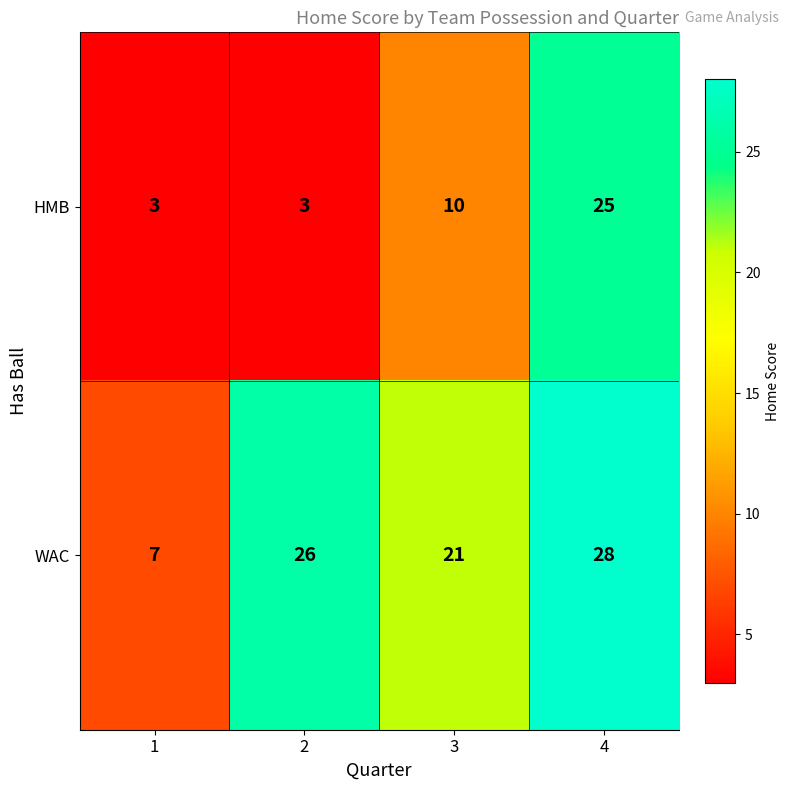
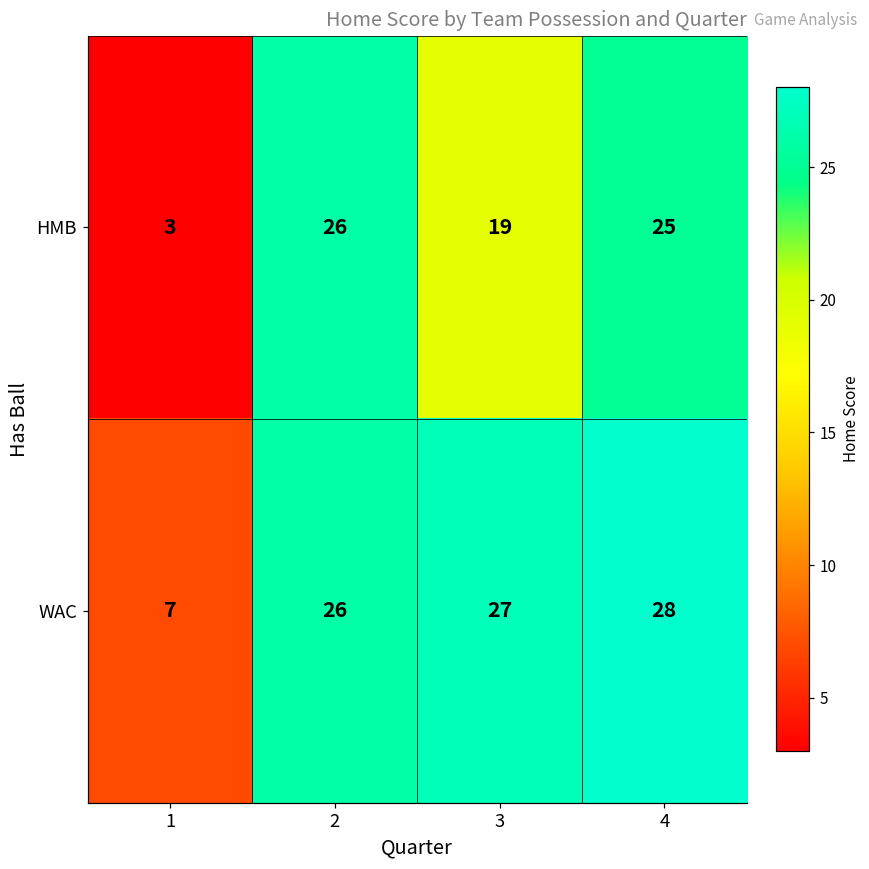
HMB, 2: 3 -> 26
HMB, 3: 10 -> 19
WAC, 3: 21 -> 27
